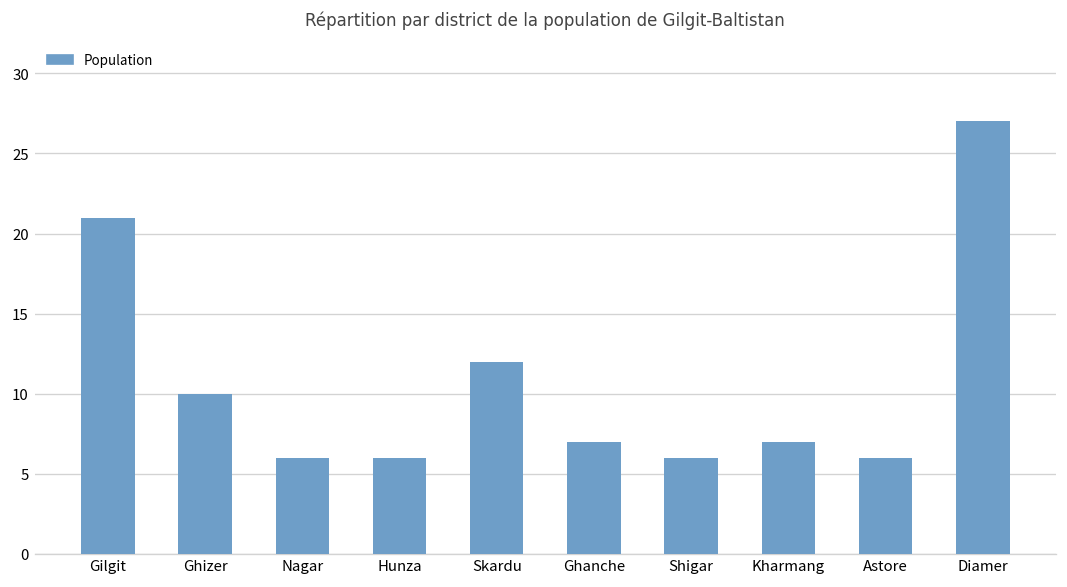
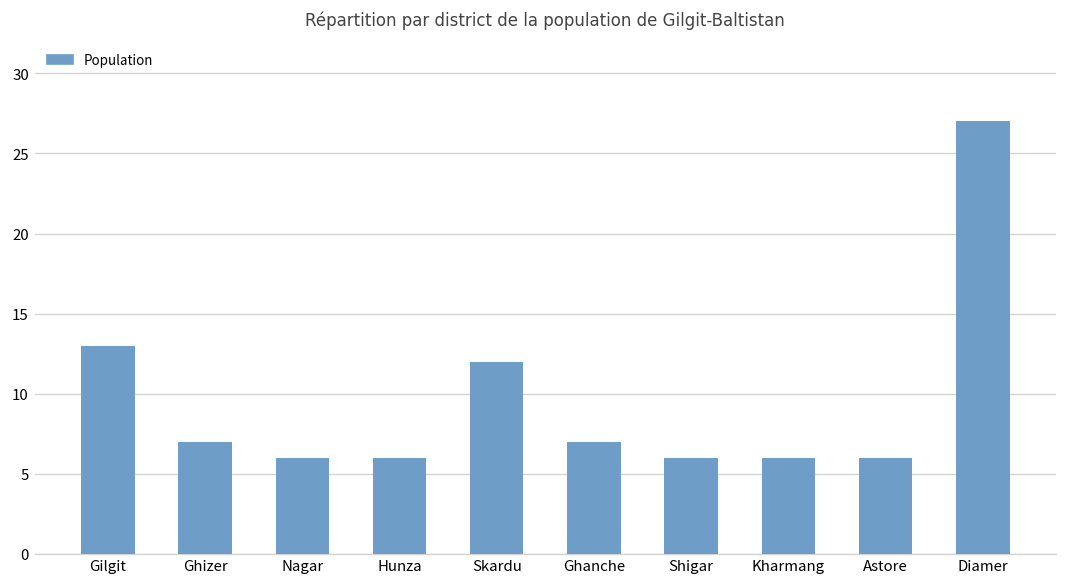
Gilgit: 21 -> 13
Ghizer: 10 -> 7
Kharmang: 7 -> 6
